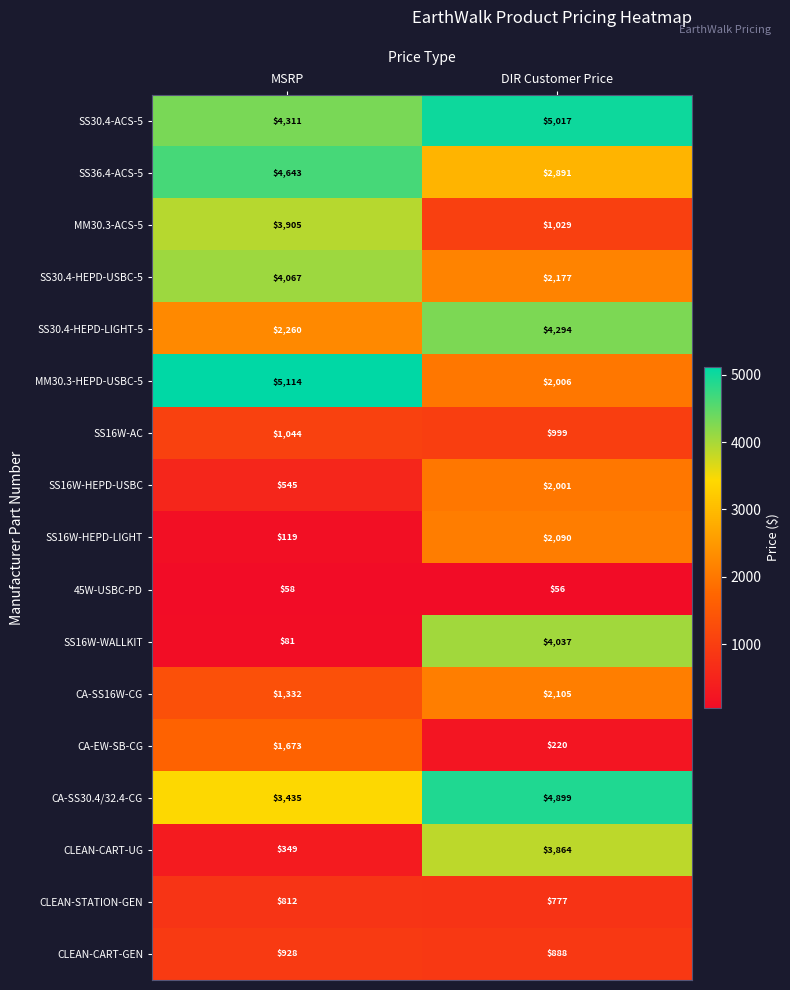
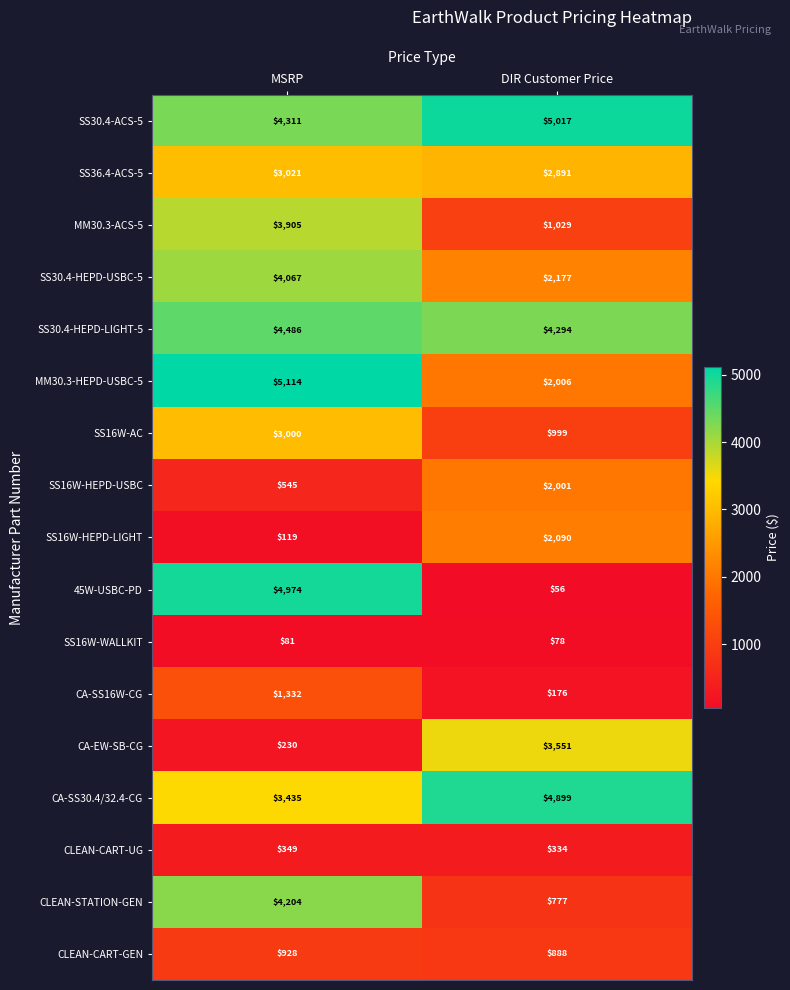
SS36.4-ACS-5, MSRP: $4,643 -> $3,021
SS30.4-HEPD-LIGHT-5, MSRP: $2,260 -> $4,486
SS16W-AC, MSRP: $1,044 -> $3,000
45W-USBC-PD, MSRP: $58 -> $4,974
SS16W-WALLKIT, DIR Customer Price: $4,037 -> $78
CA-SS16W-CG, DIR Customer Price: $2,105 -> $176
CA-EW-SB-CG, MSRP: $1,673 -> $230
CA-EW-SB-CG, DIR Customer Price: $220 -> $3,551
CLEAN-CART-UG, DIR Customer Price: $3,864 -> $334
CLEAN-STATION-GEN, MSRP: $812 -> $4,204
